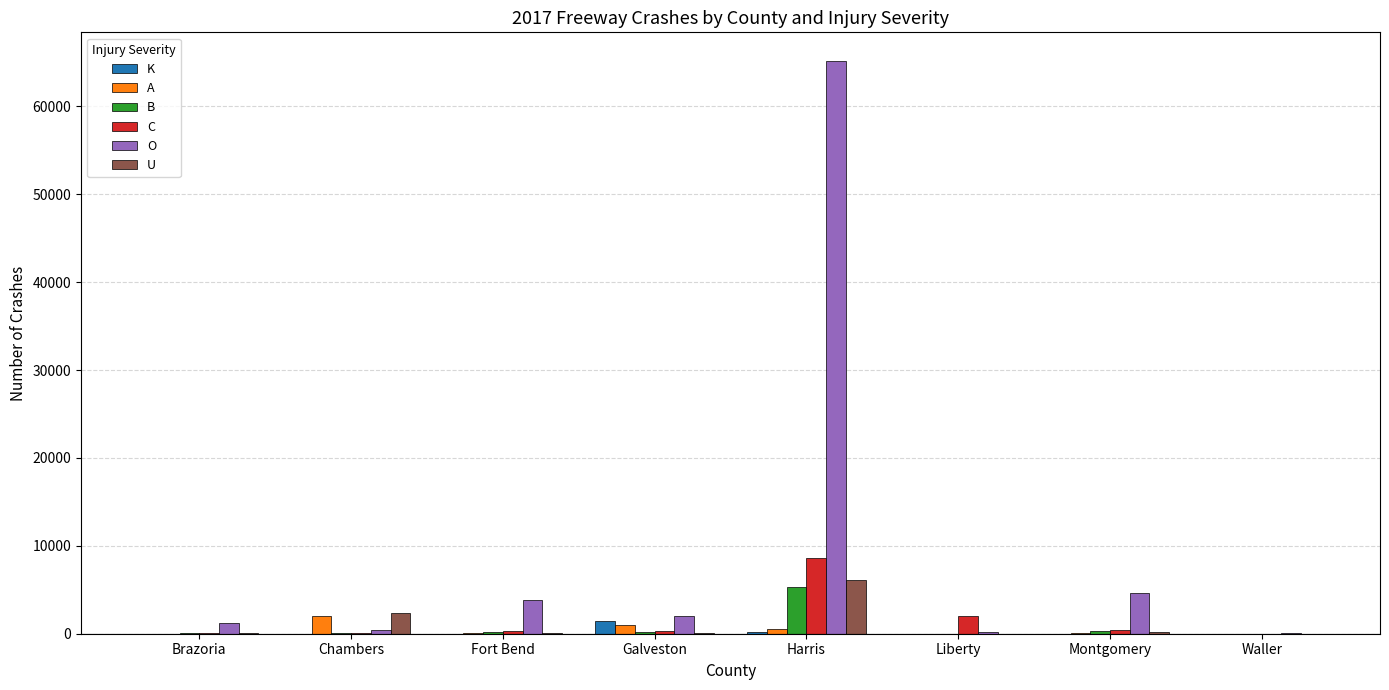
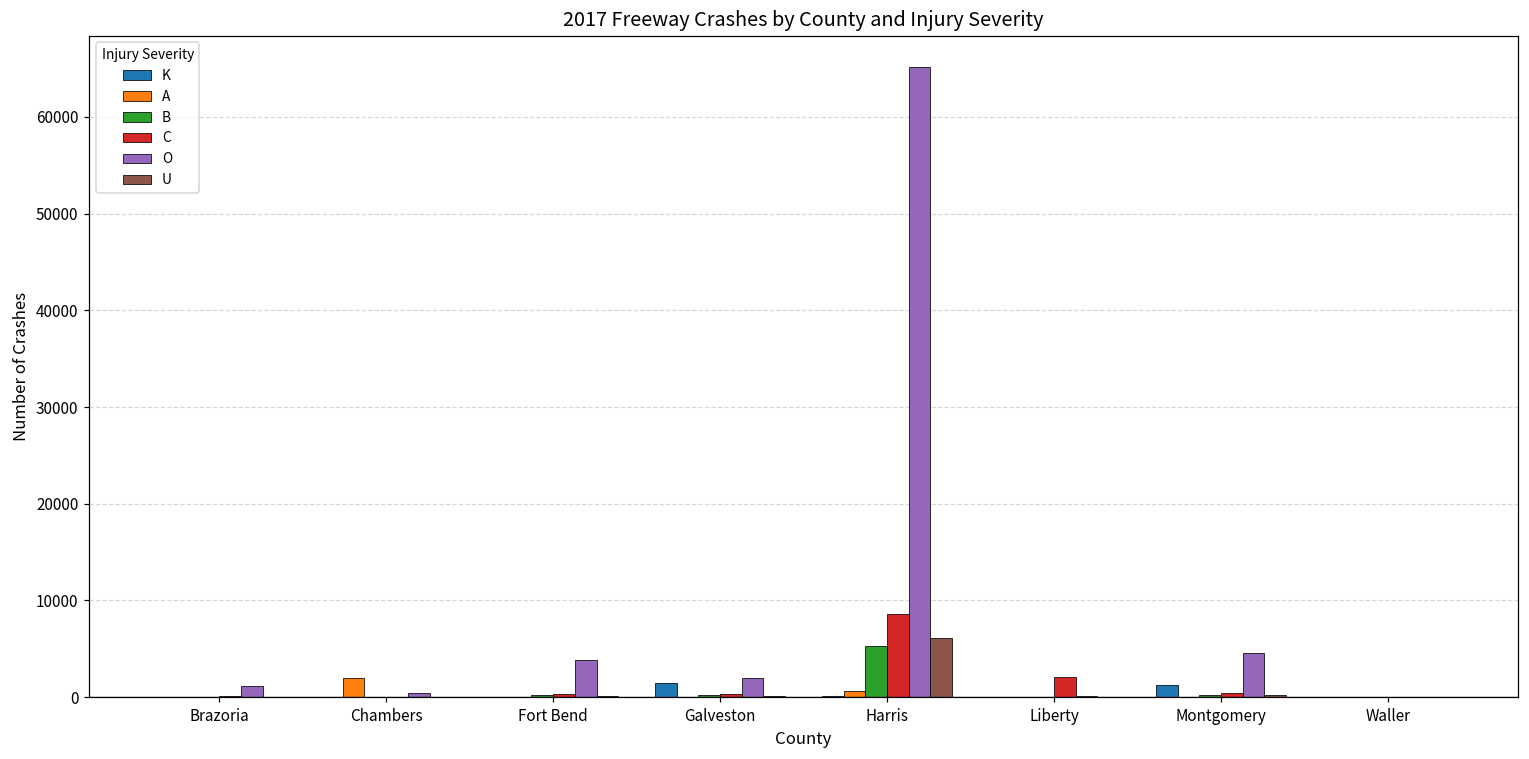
U, Chambers: 2000 -> 0
A, Galveston: 1000 -> 0
K, Montgomery: 0 -> 1000
